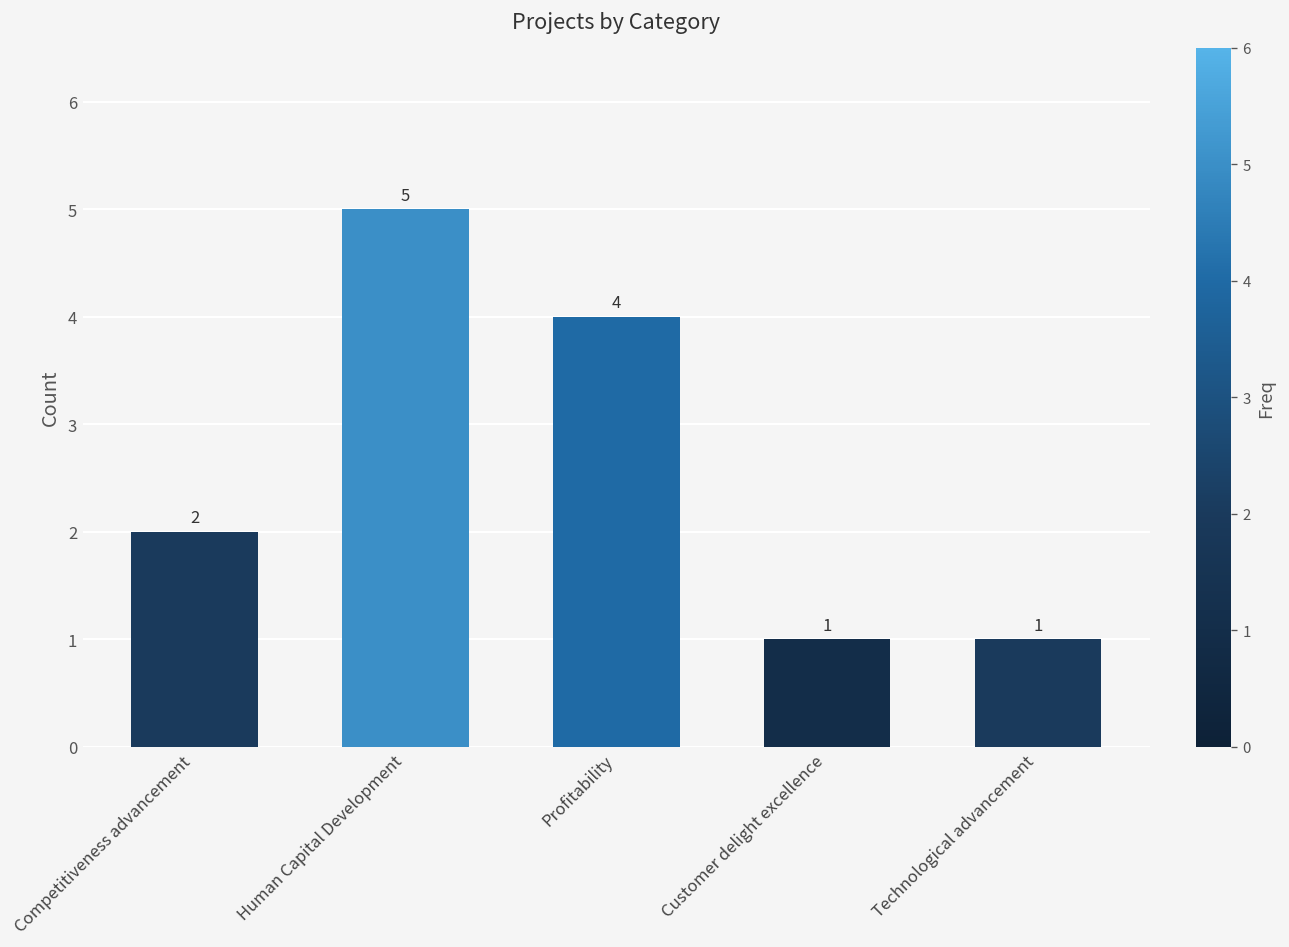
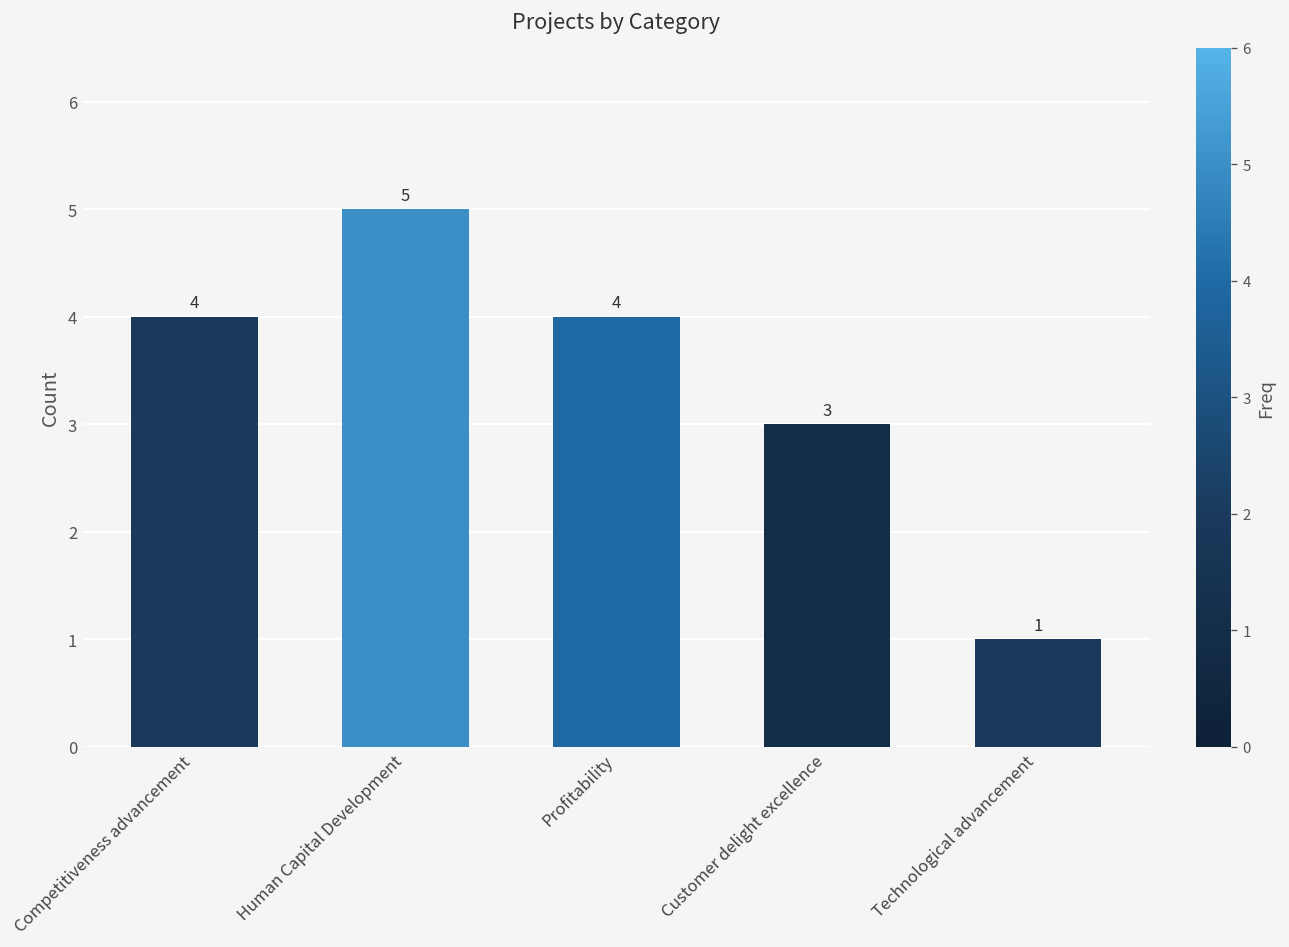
Competitiveness advancement: 2 -> 4
Customer delight excellence: 1 -> 3
